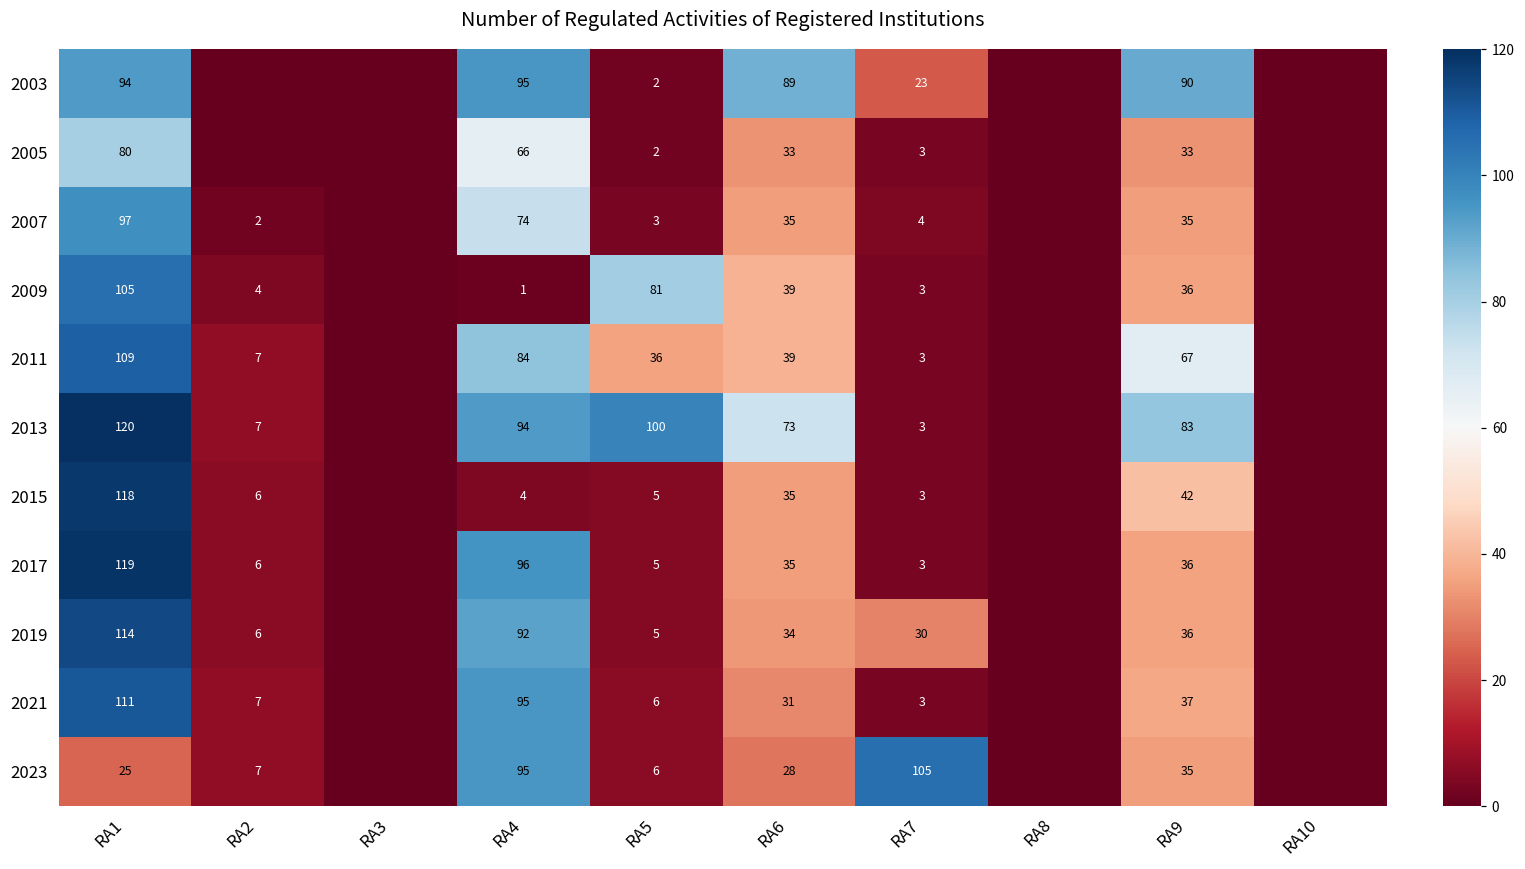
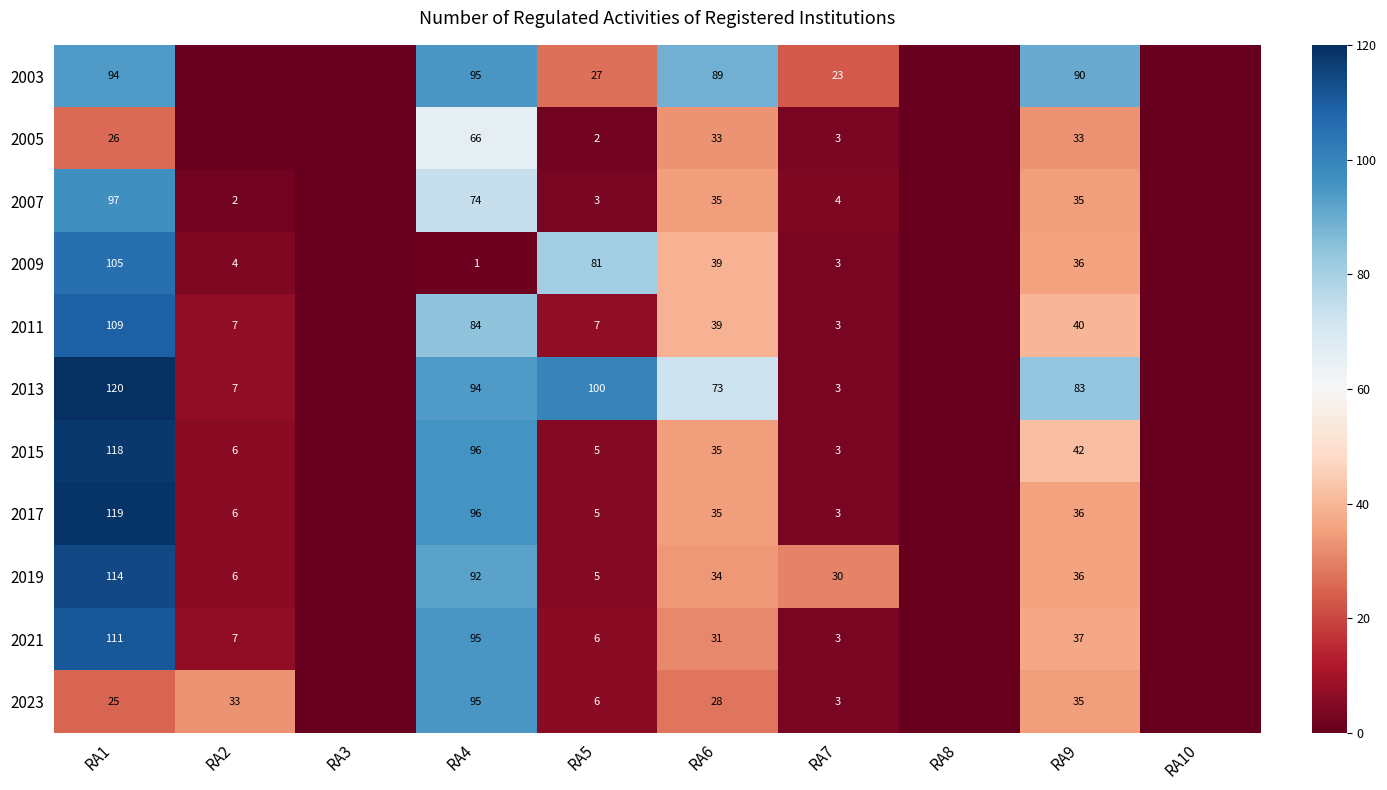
2003, RA5: 2 -> 27
2005, RA1: 80 -> 26
2011, RA5: 36 -> 7
2011, RA9: 67 -> 40
2015, RA4: 4 -> 96
2023, RA2: 7 -> 33
2023, RA7: 105 -> 3
